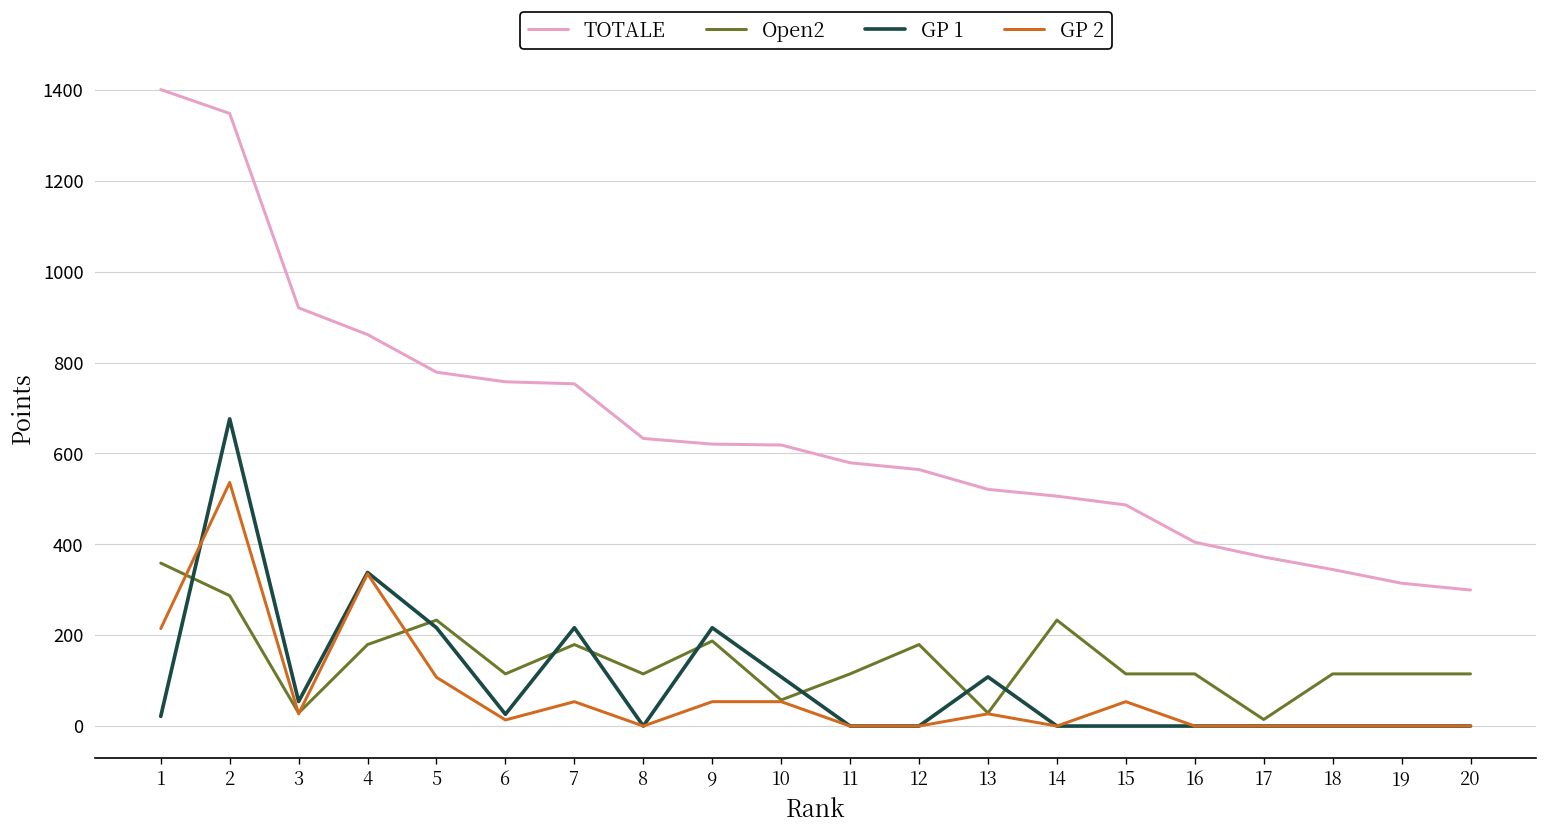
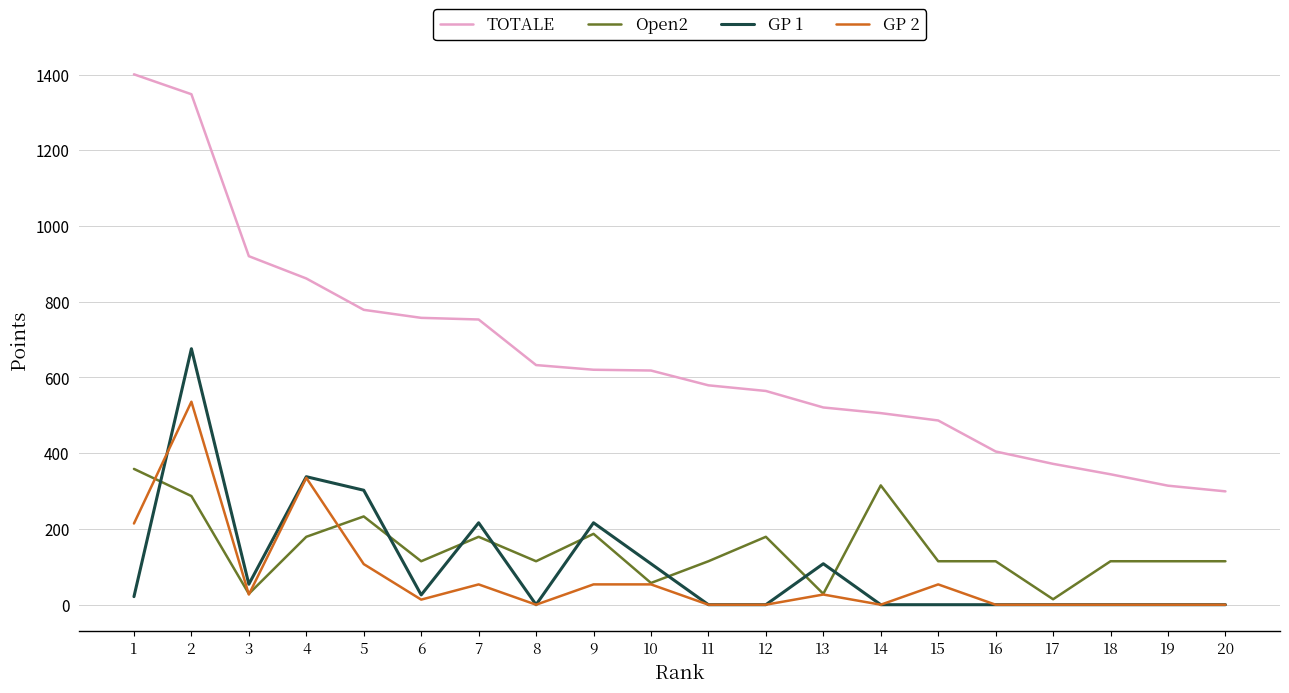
GP 1, 5: 220 -> 300
Open2, 14: 230 -> 320
